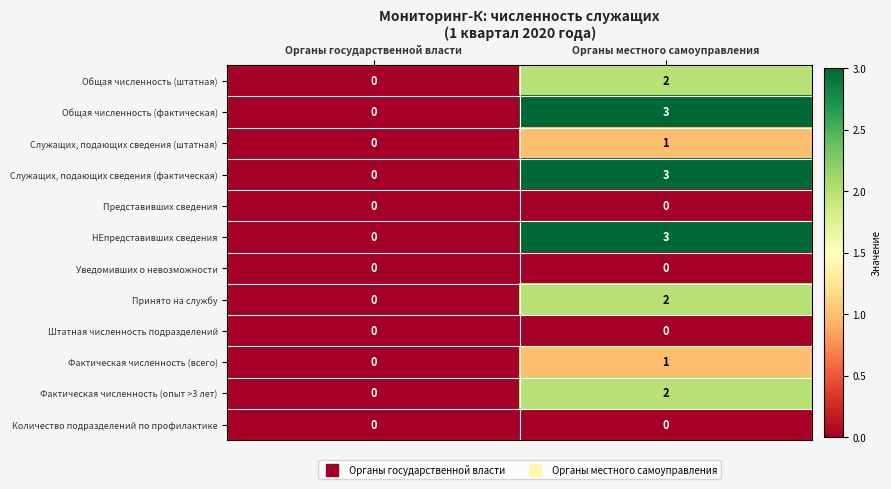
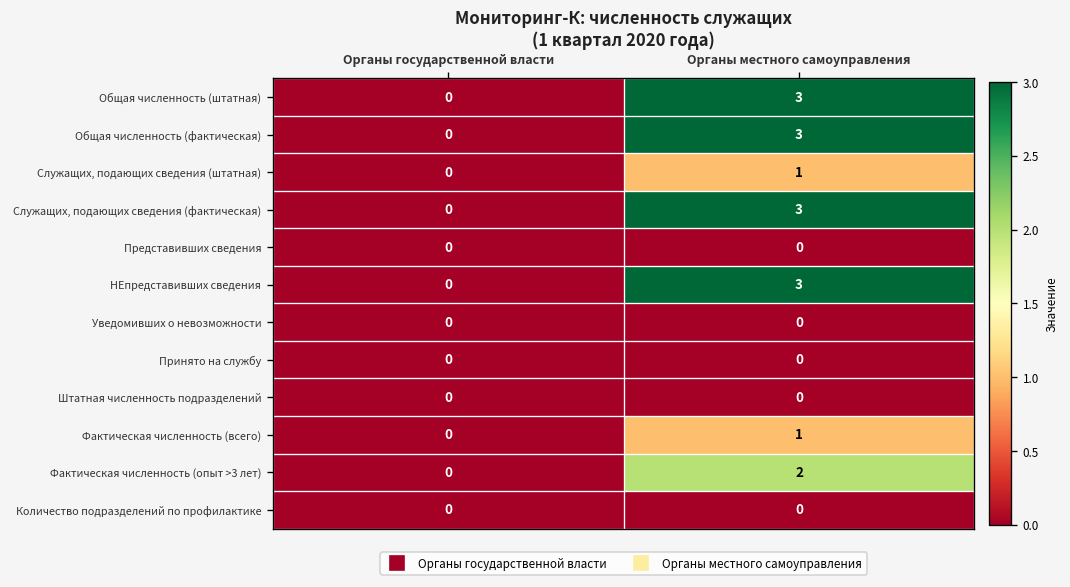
Общая численность (штатная), Органы местного самоуправления: 2 -> 3
Принято на службу, Органы местного самоуправления: 2 -> 0
